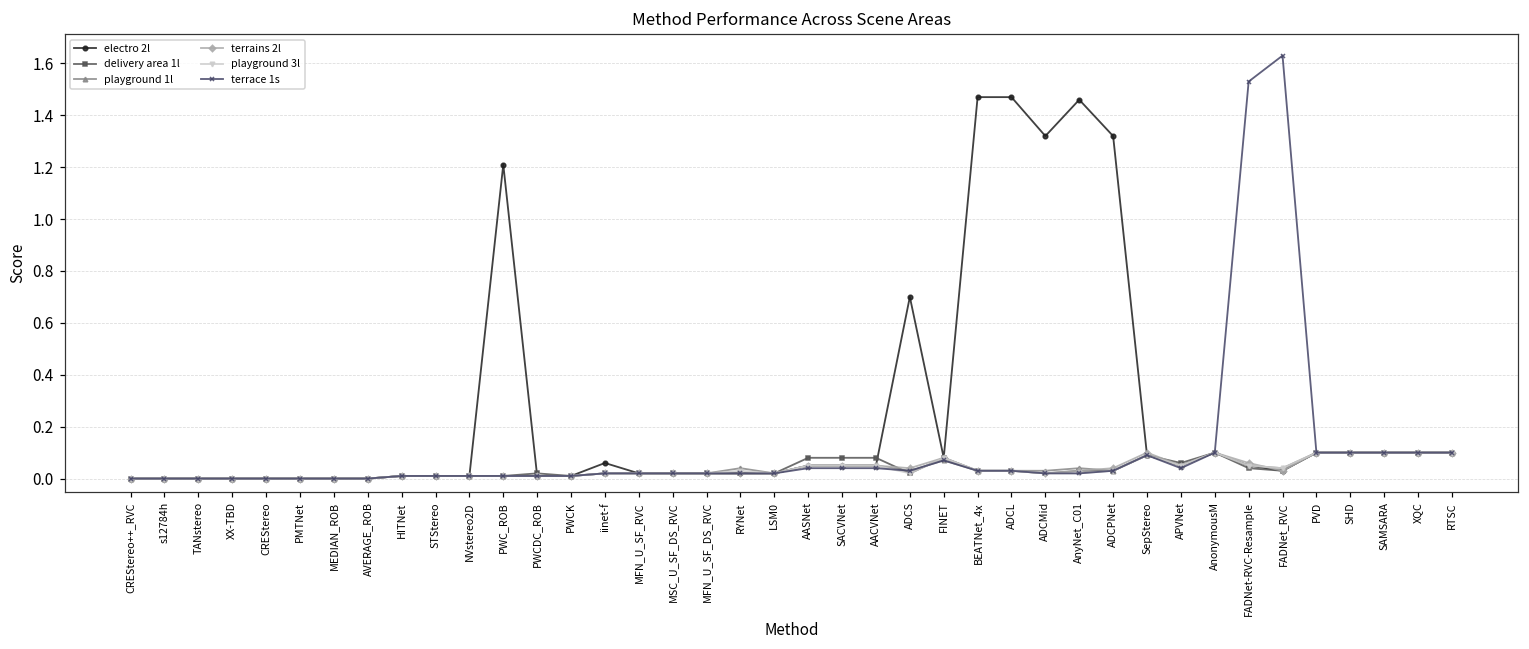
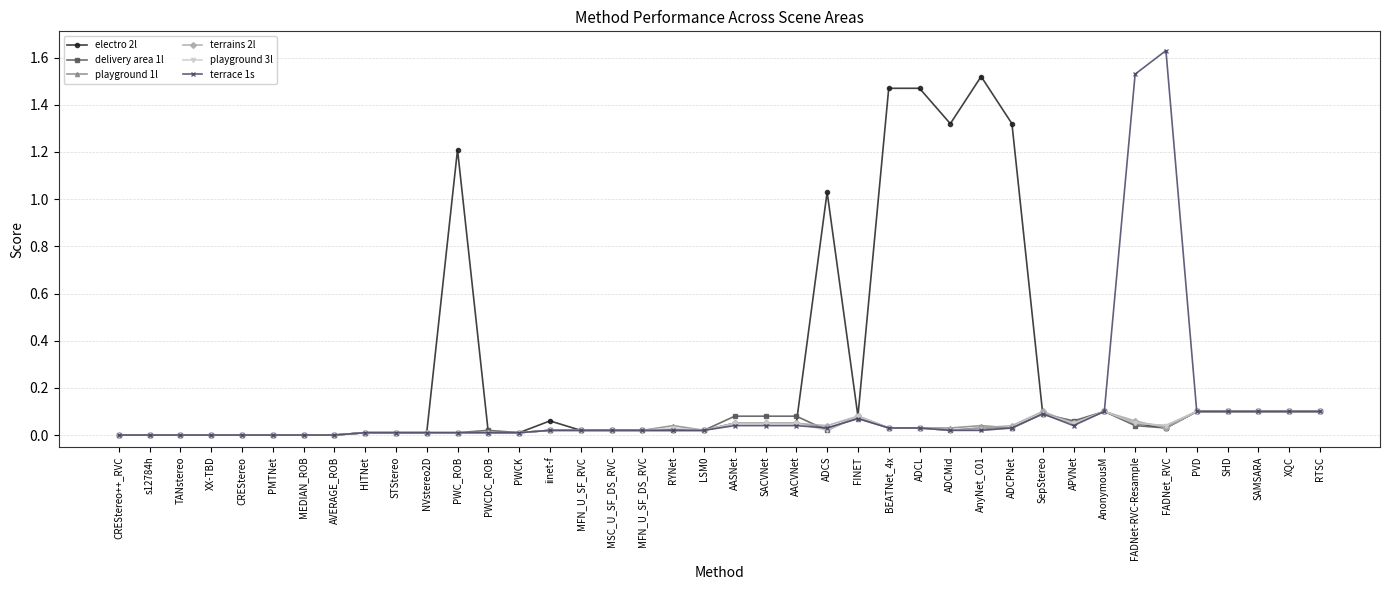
electro 2l, ADCS: 0.70 -> 1.03
electro 2l, AnyNet_C01: 1.46 -> 1.52
